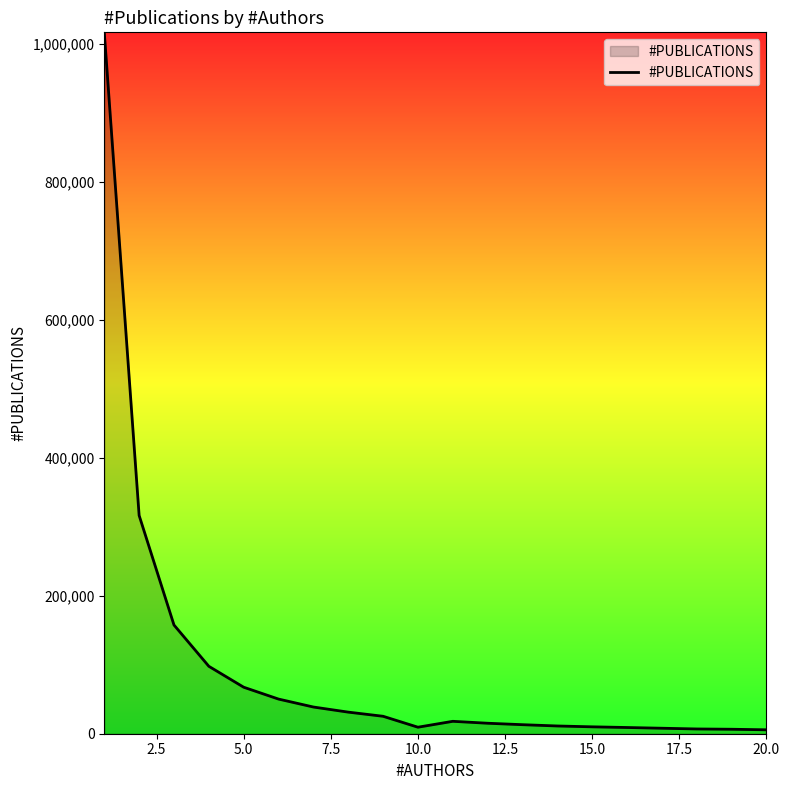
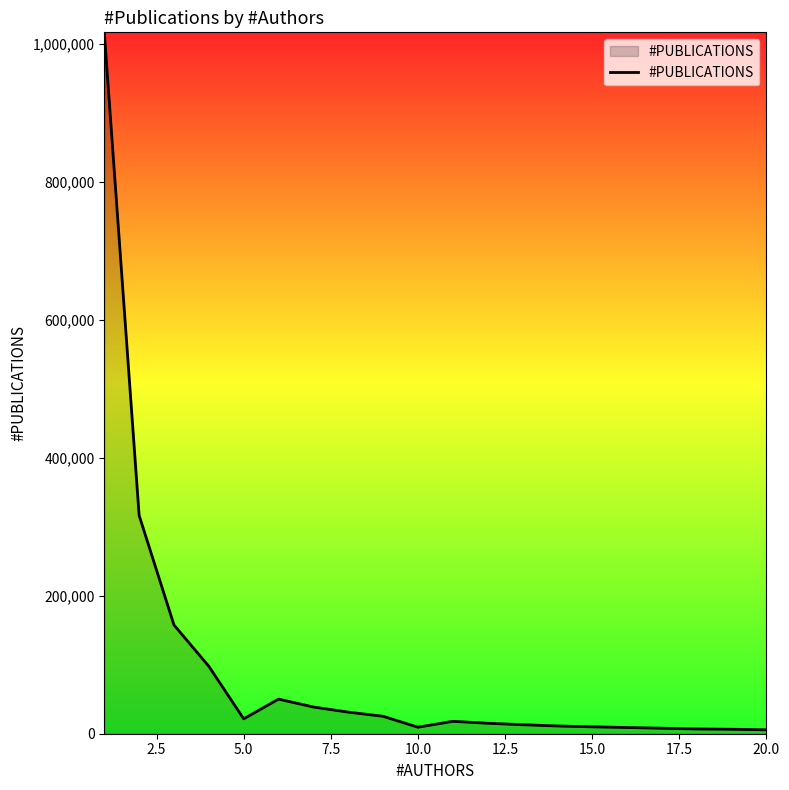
5.0: 70,000 -> 20,000
